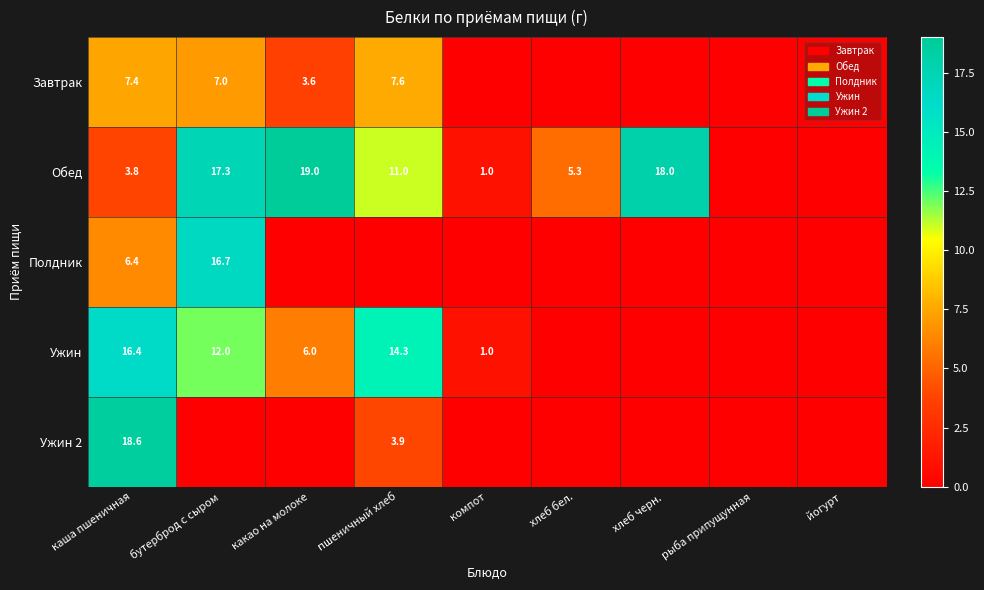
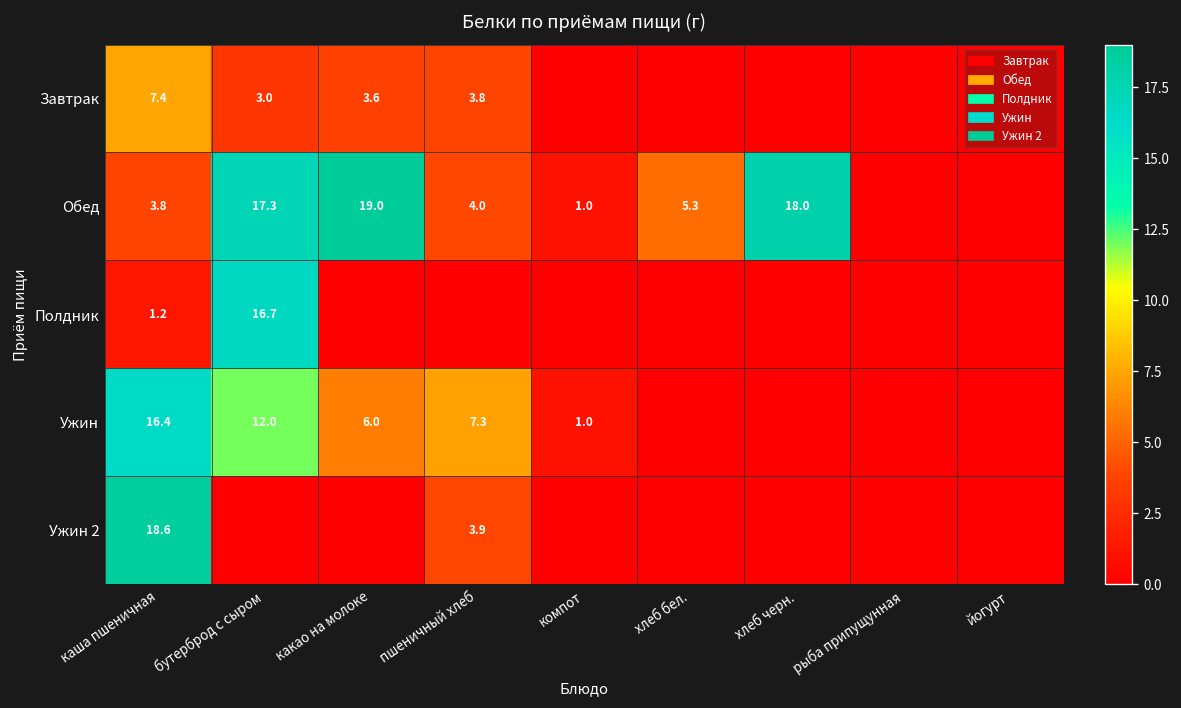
Завтрак, бутерброд с сыром: 7.0 -> 3.0
Завтрак, пшеничный хлеб: 7.6 -> 3.8
Обед, пшеничный хлеб: 11.0 -> 4.0
Полдник, каша пшеничная: 6.4 -> 1.2
Ужин, пшеничный хлеб: 14.3 -> 7.3
